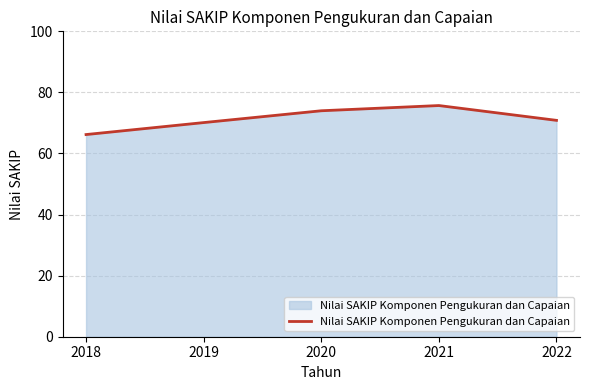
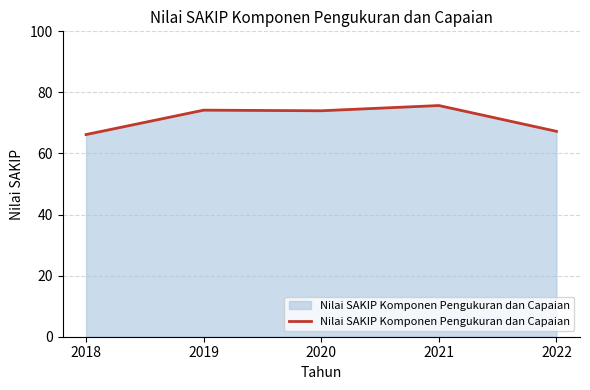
2019: 70 -> 74
2022: 71 -> 67
